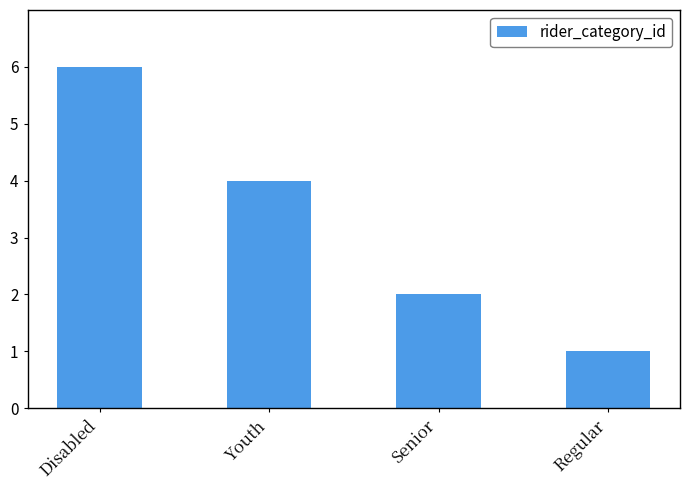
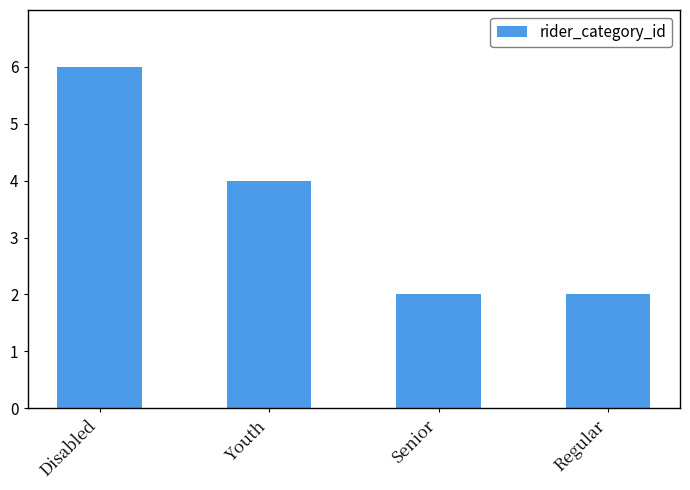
Regular: 1 -> 2
